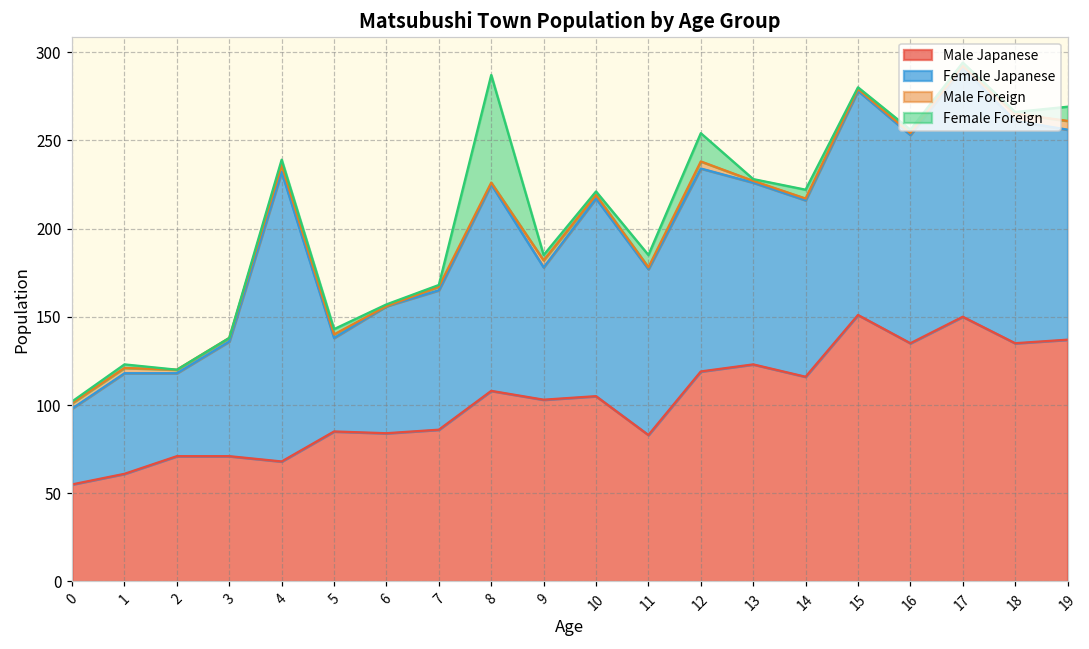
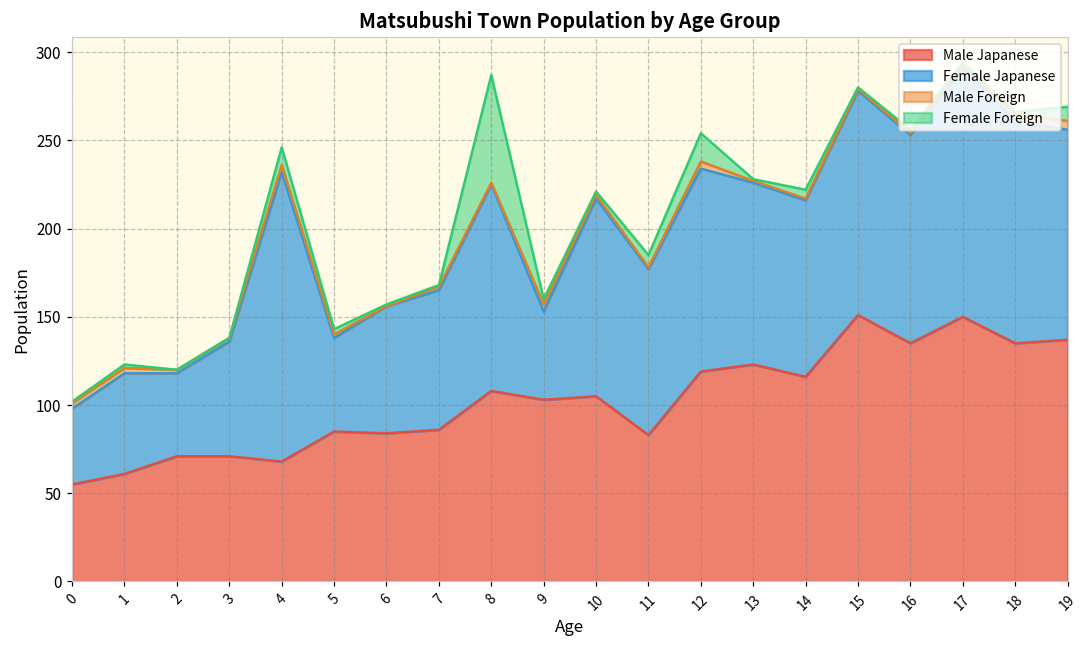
Female Foreign, 4: 3 -> 10
Female Japanese, 9: 75 -> 50
